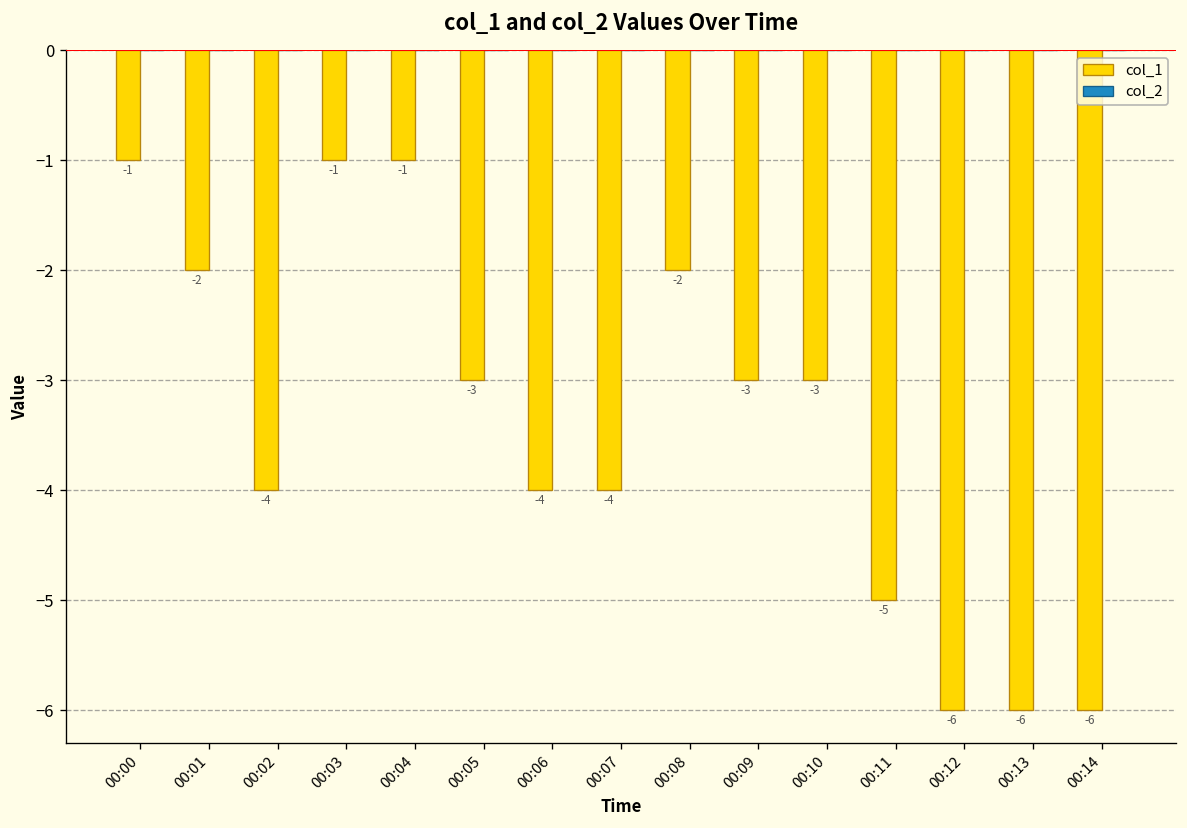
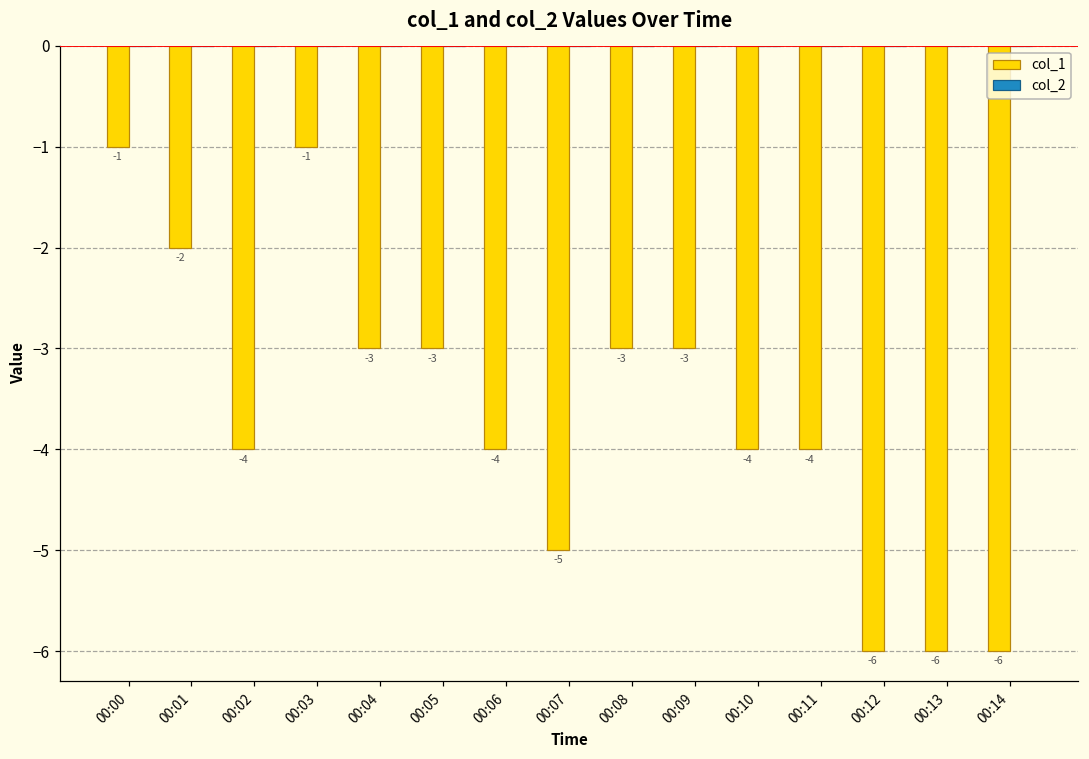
col_1, 00:04: -1 -> -3
col_1, 00:07: -4 -> -5
col_1, 00:08: -2 -> -3
col_1, 00:10: -3 -> -4
col_1, 00:11: -5 -> -4
